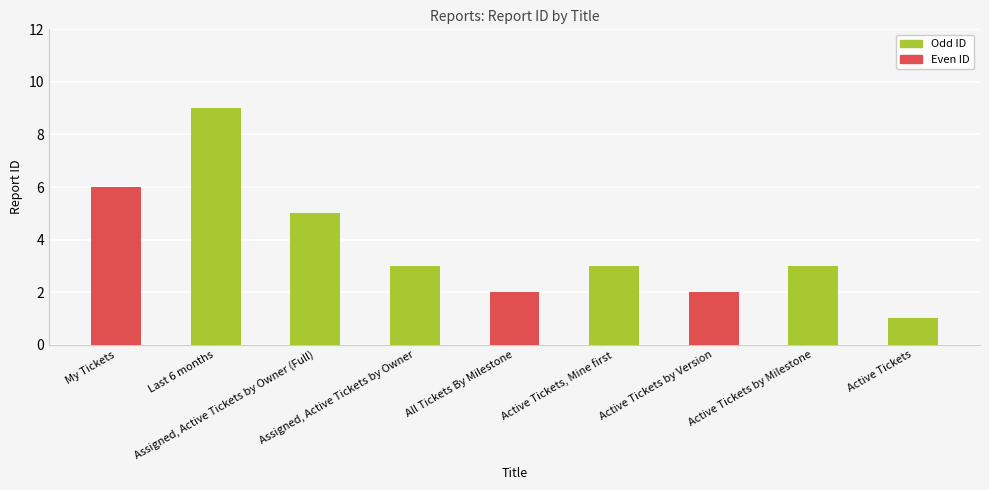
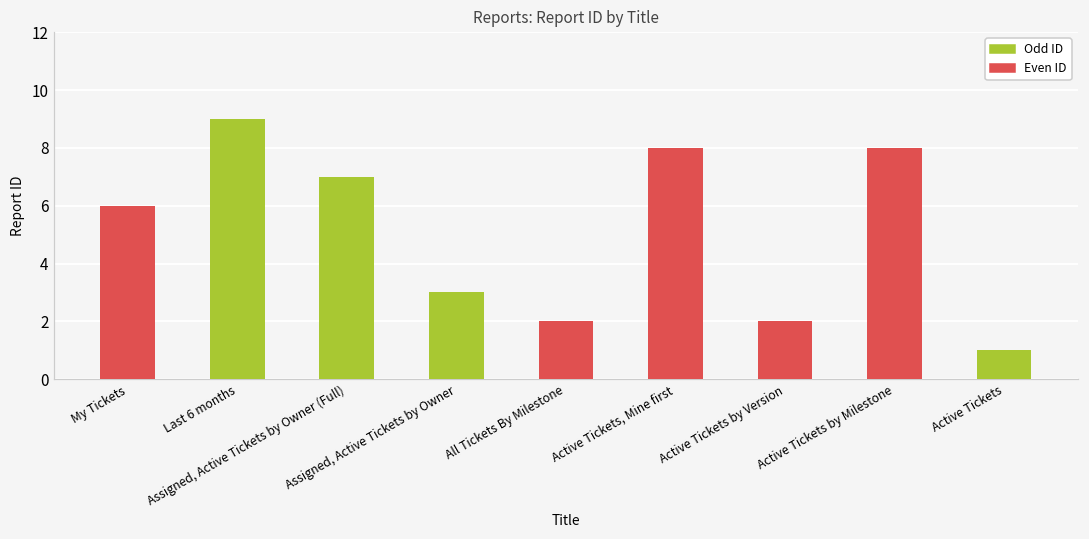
Assigned, Active Tickets by Owner (Full): 5 -> 7
Active Tickets, Mine first: 3 -> 8
Active Tickets by Milestone: 3 -> 8
